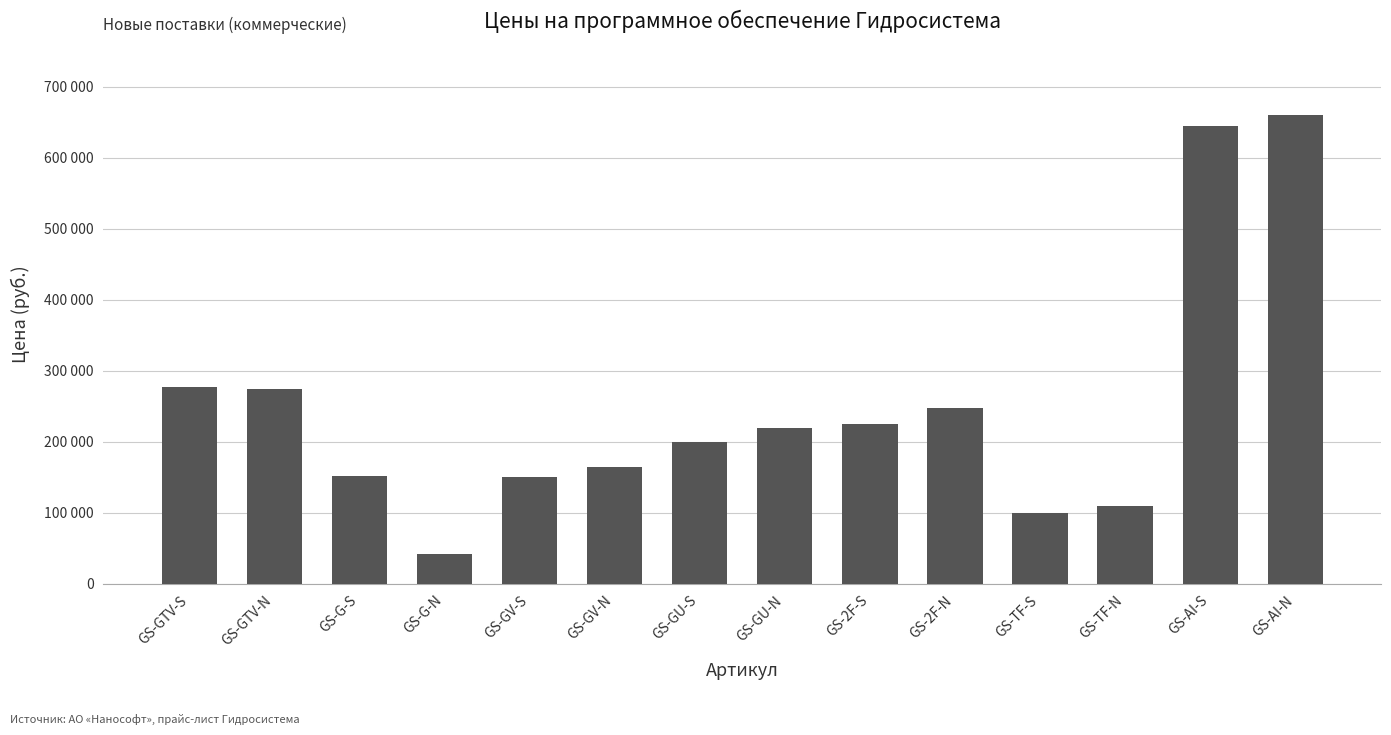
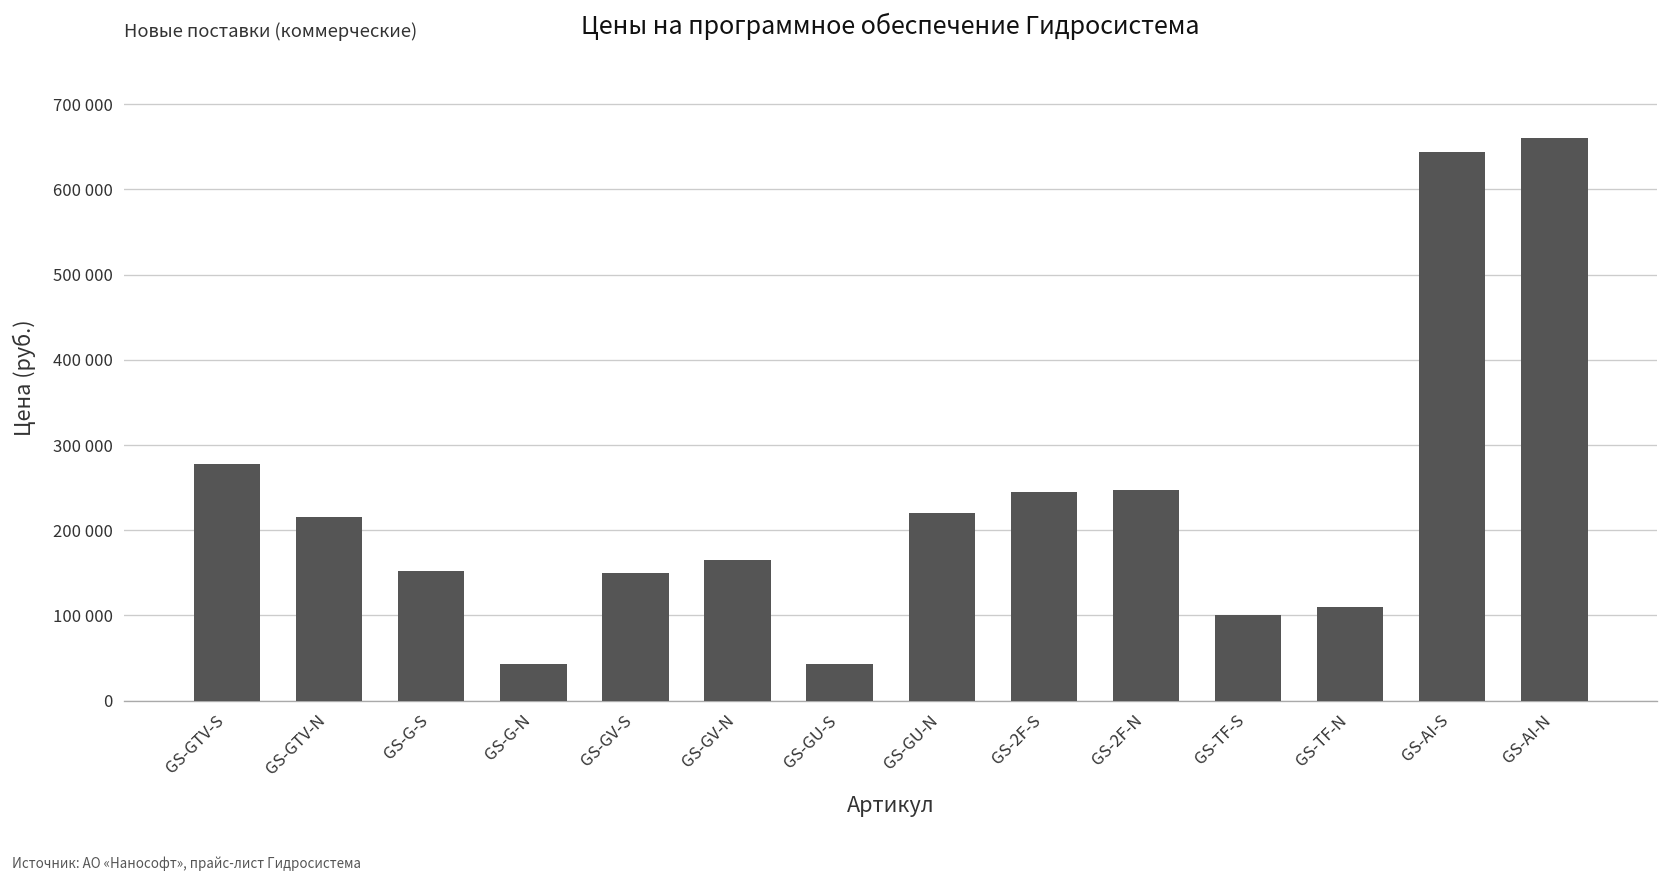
GS-GTV-N: 280000 -> 220000
GS-GU-S: 200000 -> 40000
GS-2F-S: 230000 -> 250000
